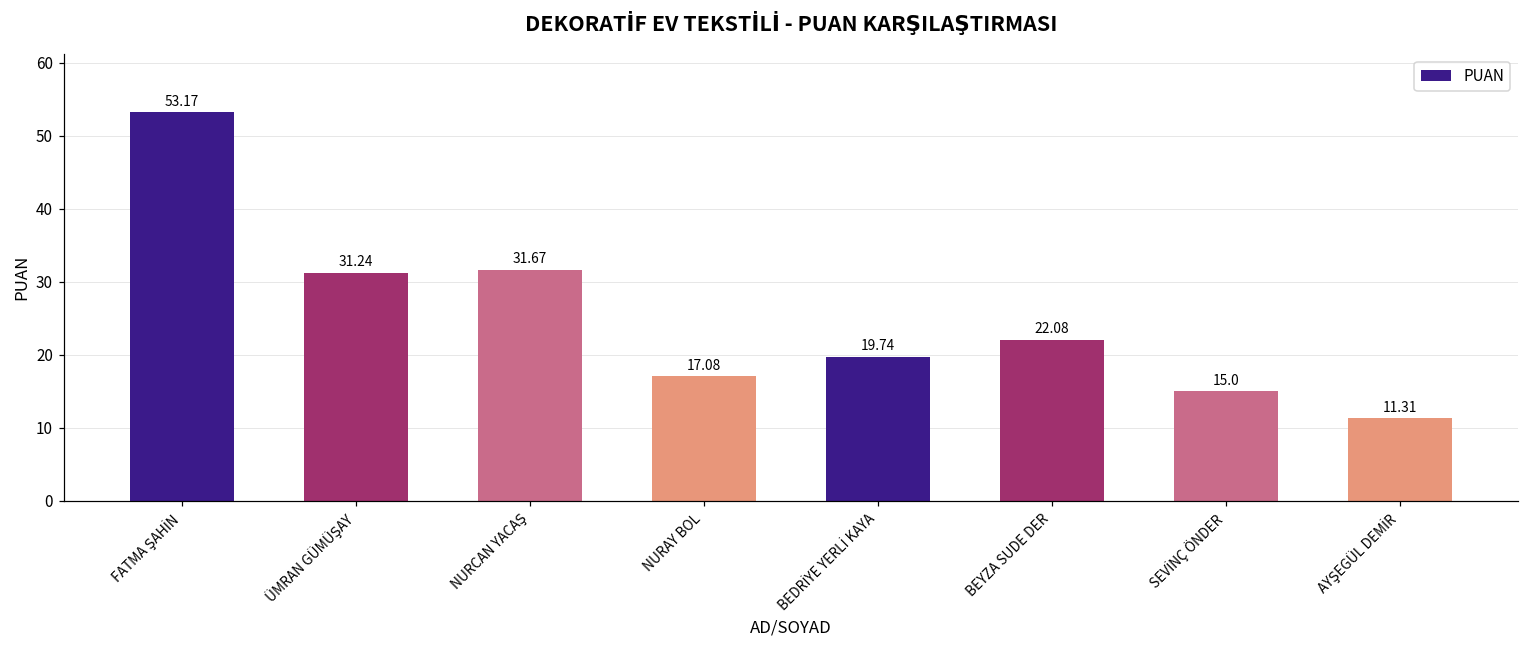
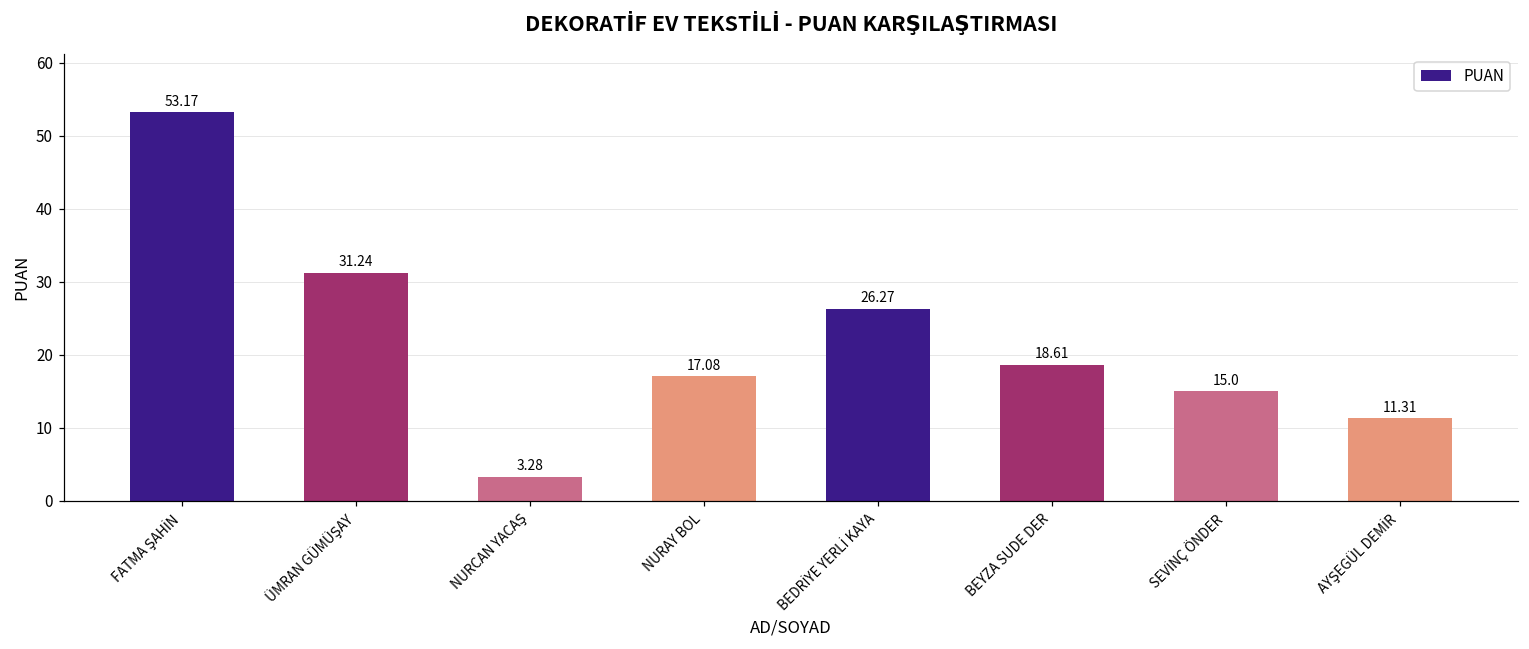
NURCAN YACAŞ: 31.67 -> 3.28
BEDRİYE YERLİ KAYA: 19.74 -> 26.27
BEYZA SUDE DER: 22.08 -> 18.61
